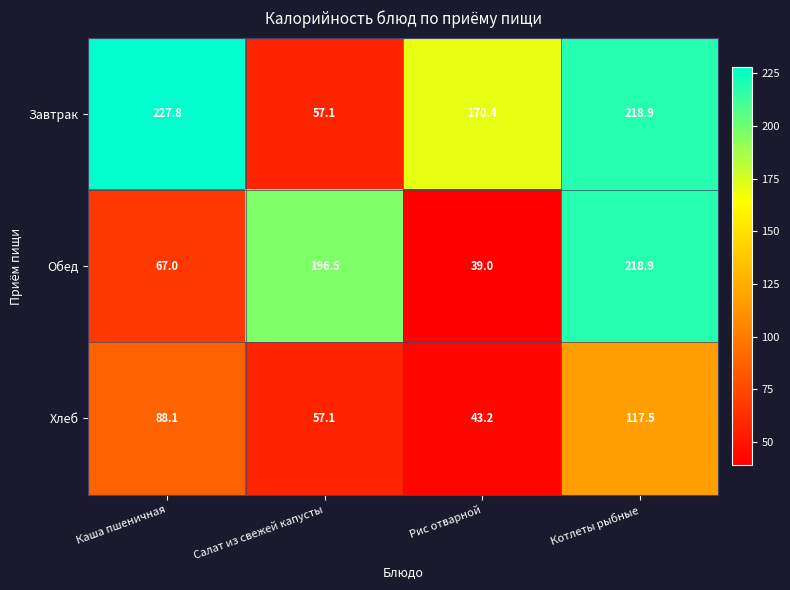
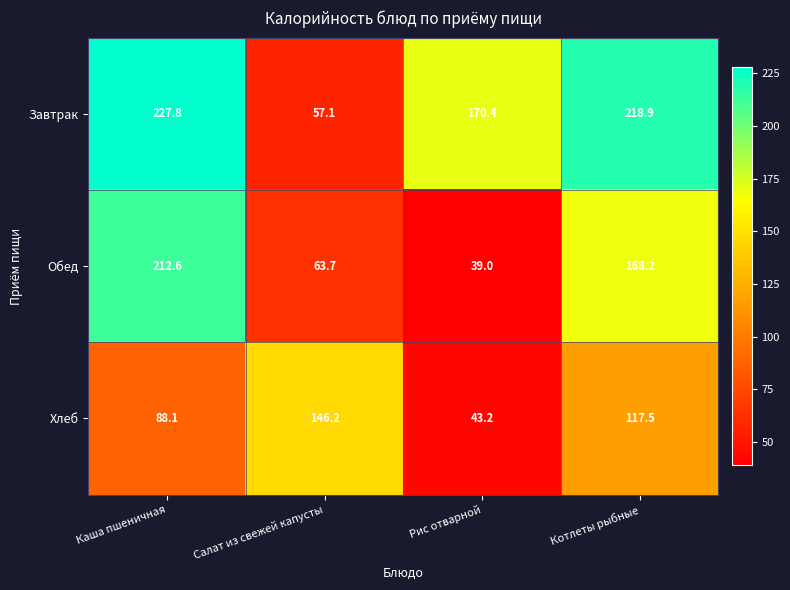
Обед, Каша пшеничная: 67.0 -> 212.6
Обед, Салат из свежей капусты: 196.5 -> 63.7
Обед, Котлеты рыбные: 218.9 -> 168.2
Хлеб, Салат из свежей капусты: 57.1 -> 146.2
